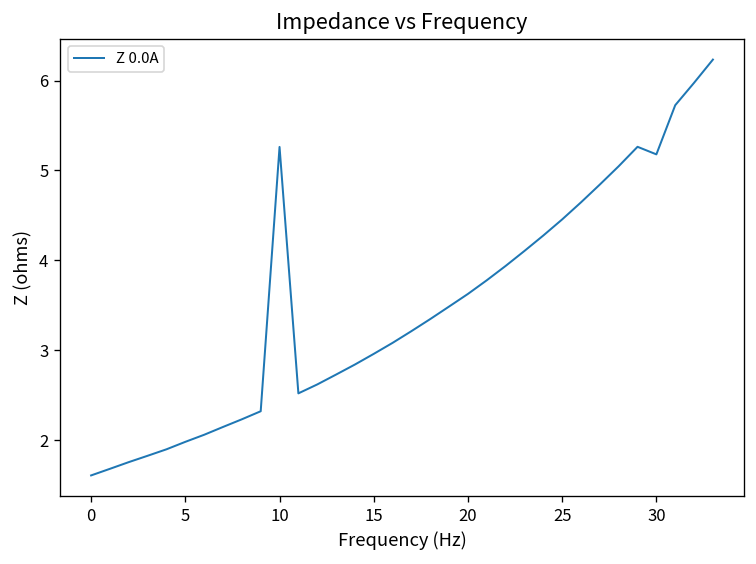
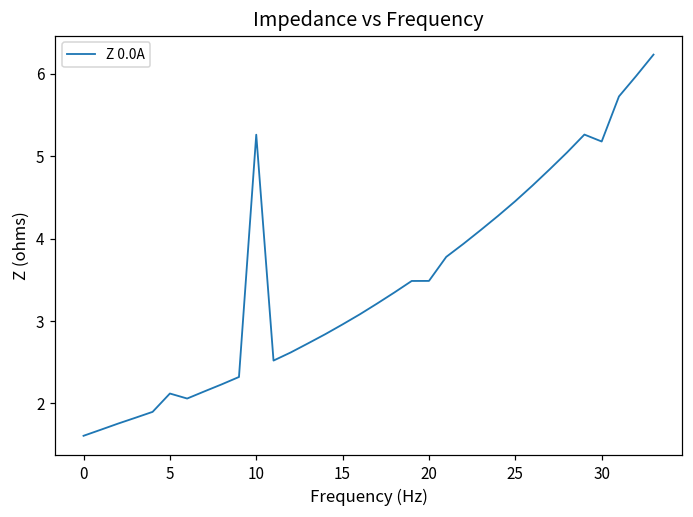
5: 2.0 -> 2.1
20: 3.6 -> 3.5
